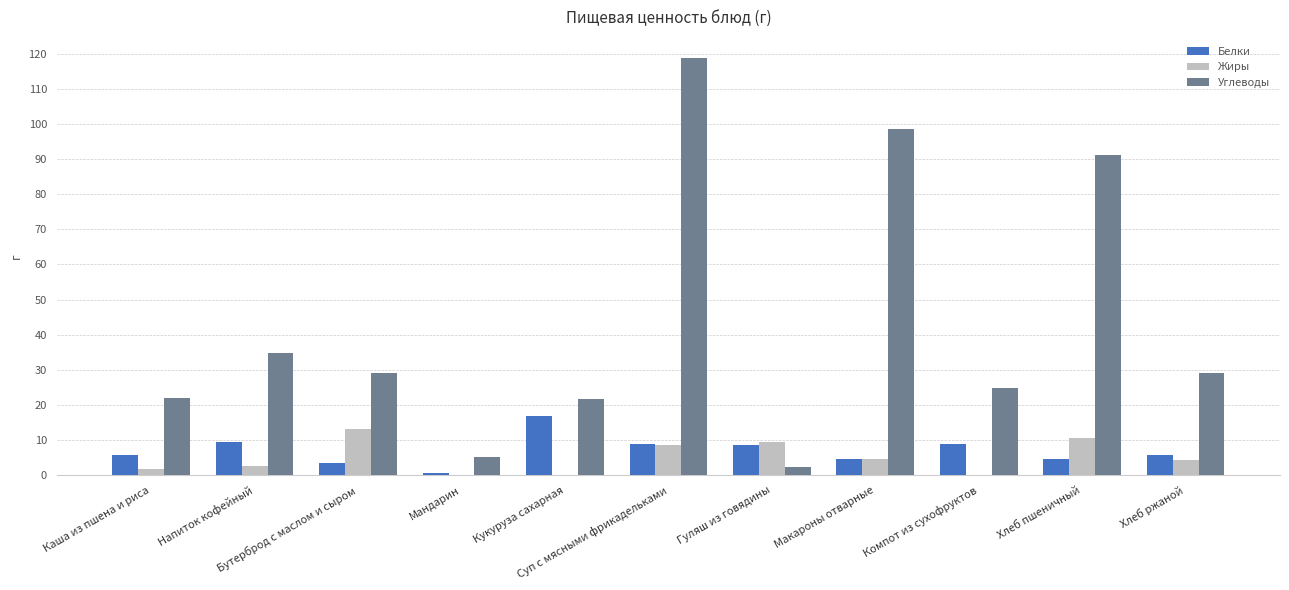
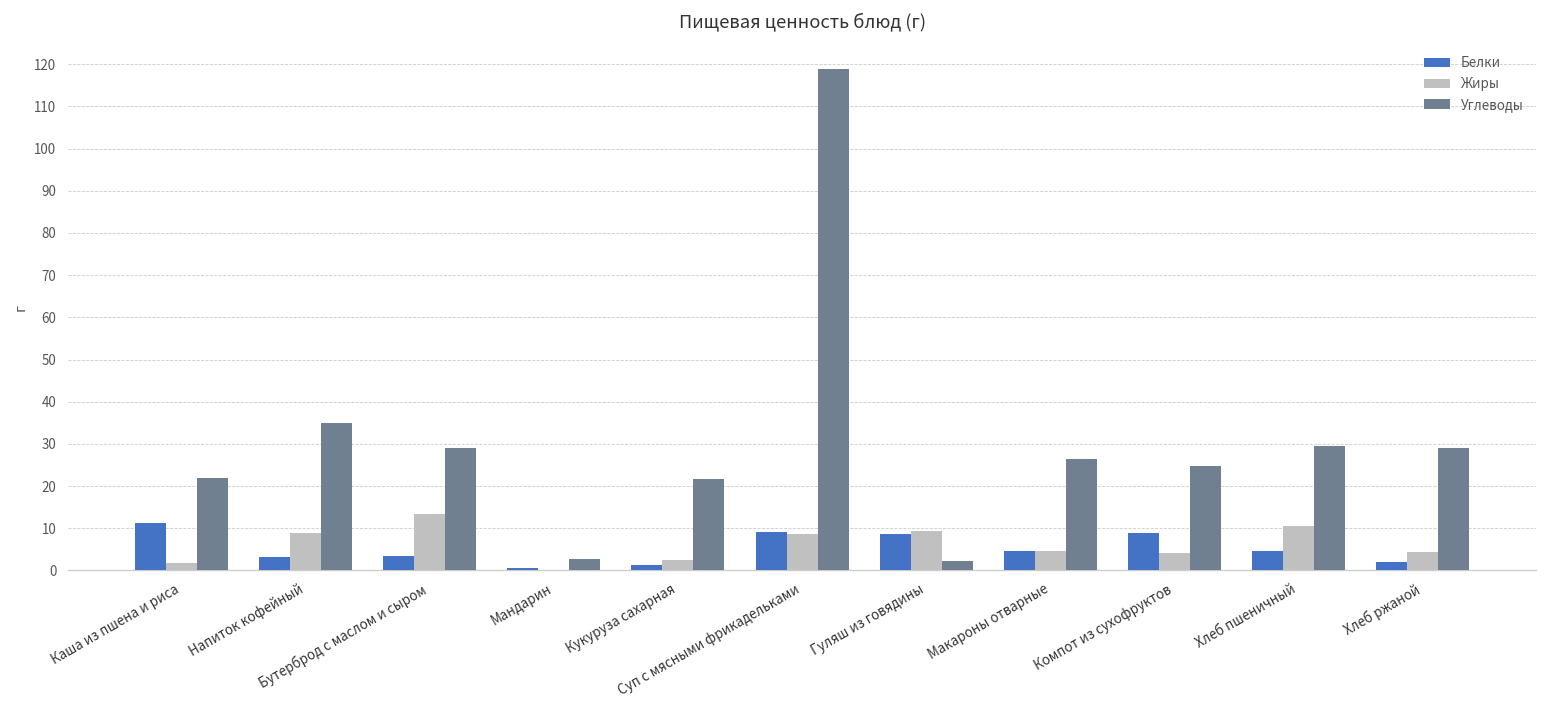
Белки, Каша из пшена и риса: 6 -> 11
Белки, Напиток кофейный: 9 -> 3
Жиры, Напиток кофейный: 3 -> 9
Углеводы, Мандарин: 5 -> 3
Белки, Кукуруза сахарная: 17 -> 1
Жиры, Кукуруза сахарная: 0 -> 3
Углеводы, Макароны отварные: 99 -> 26
Жиры, Компот из сухофруктов: 0 -> 4
Углеводы, Хлеб пшеничный: 91 -> 30
Белки, Хлеб ржаной: 6 -> 2
